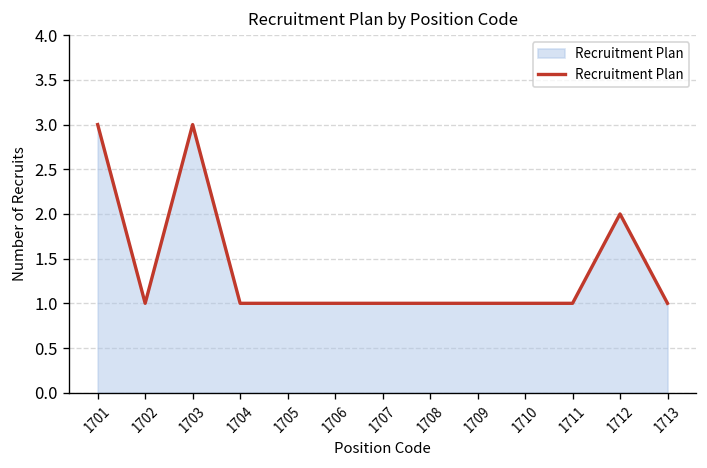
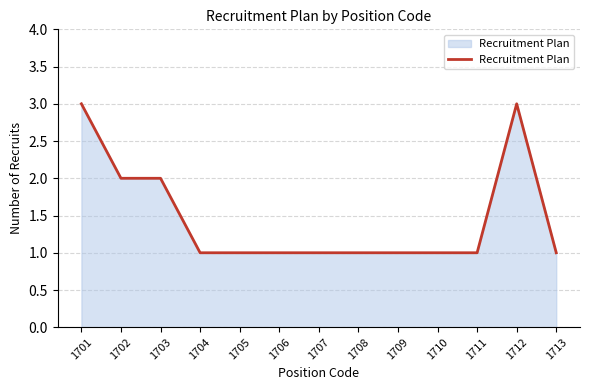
1702: 1 -> 2
1703: 3 -> 2
1712: 2 -> 3
